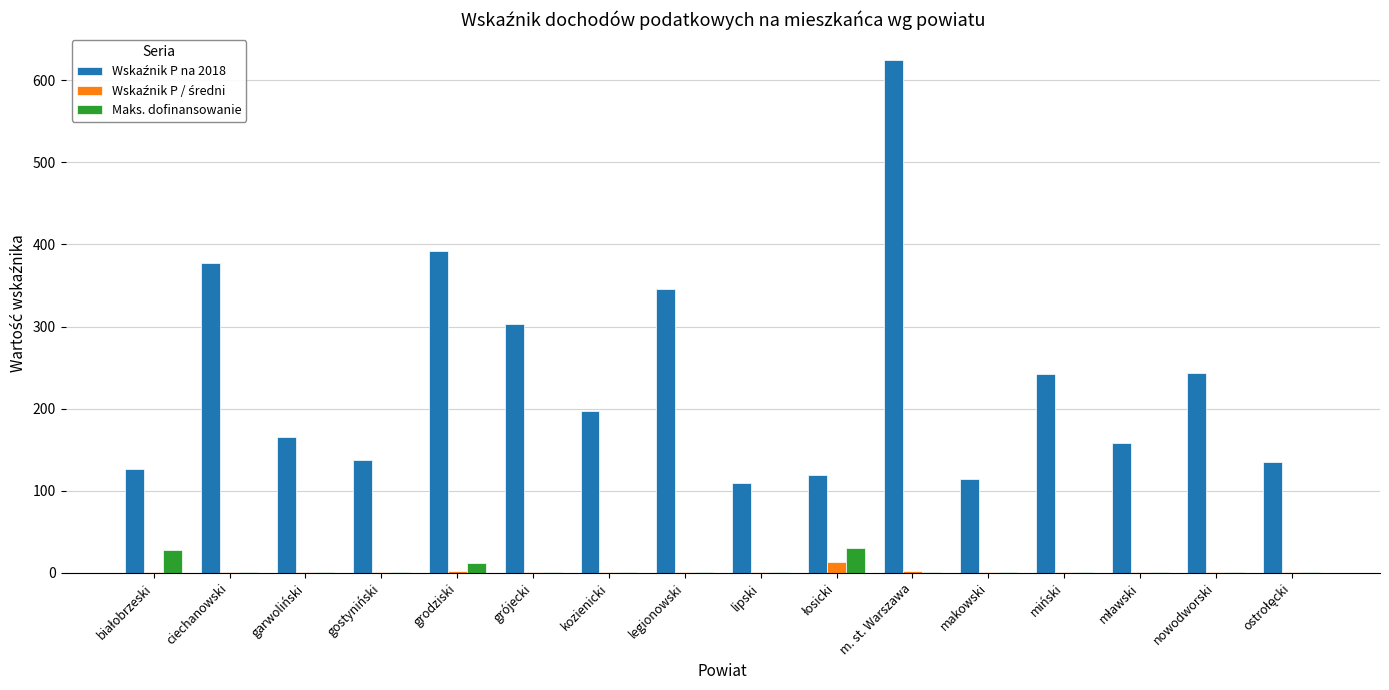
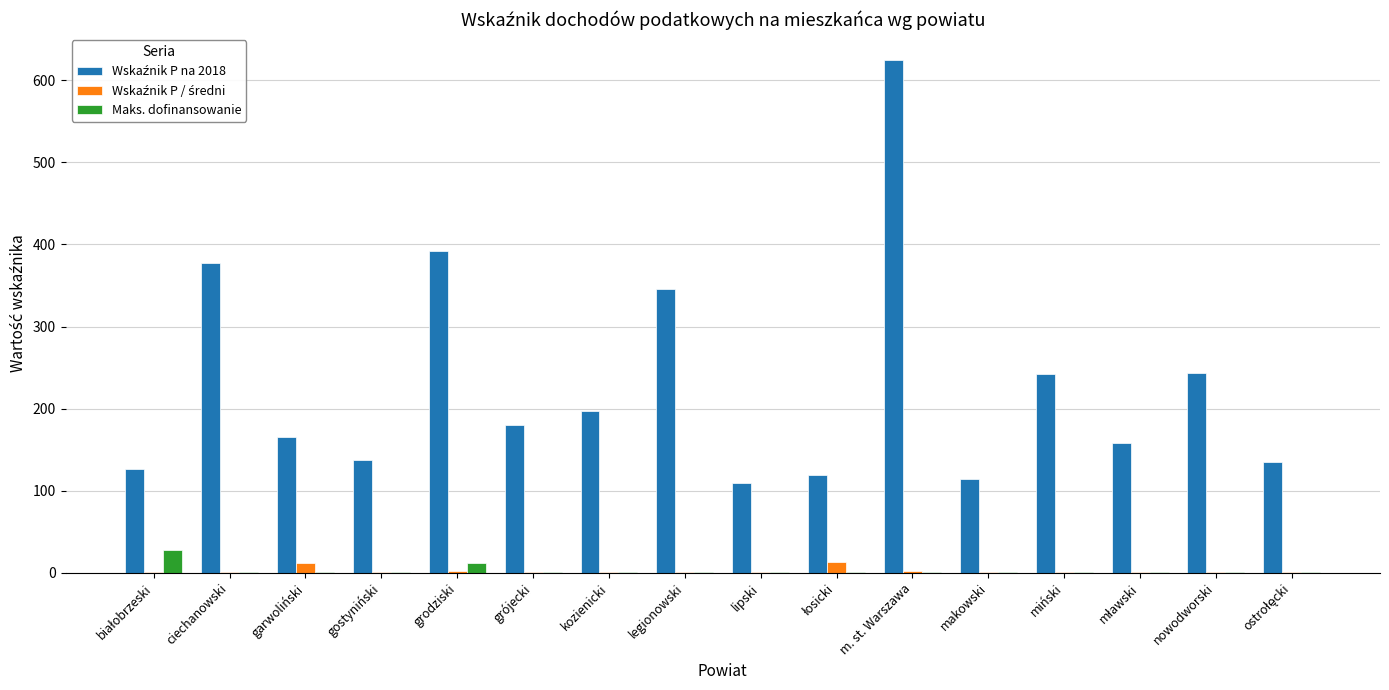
Wskaźnik P / średni, garwoliński: 0 -> 10
Wskaźnik P na 2018, grójecki: 300 -> 180
Maks. dofinansowanie, łosicki: 30 -> 0
